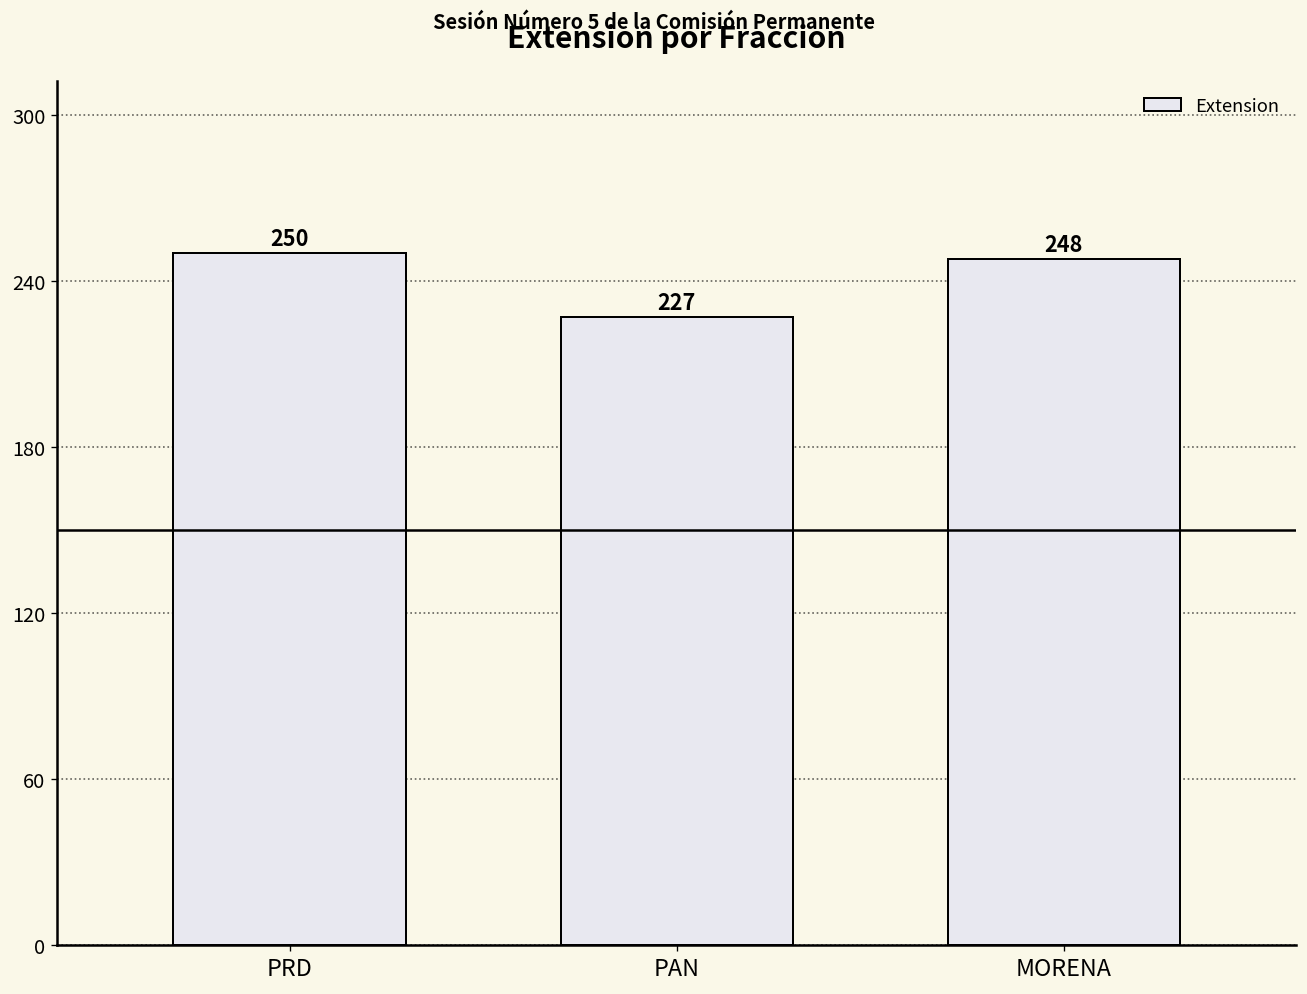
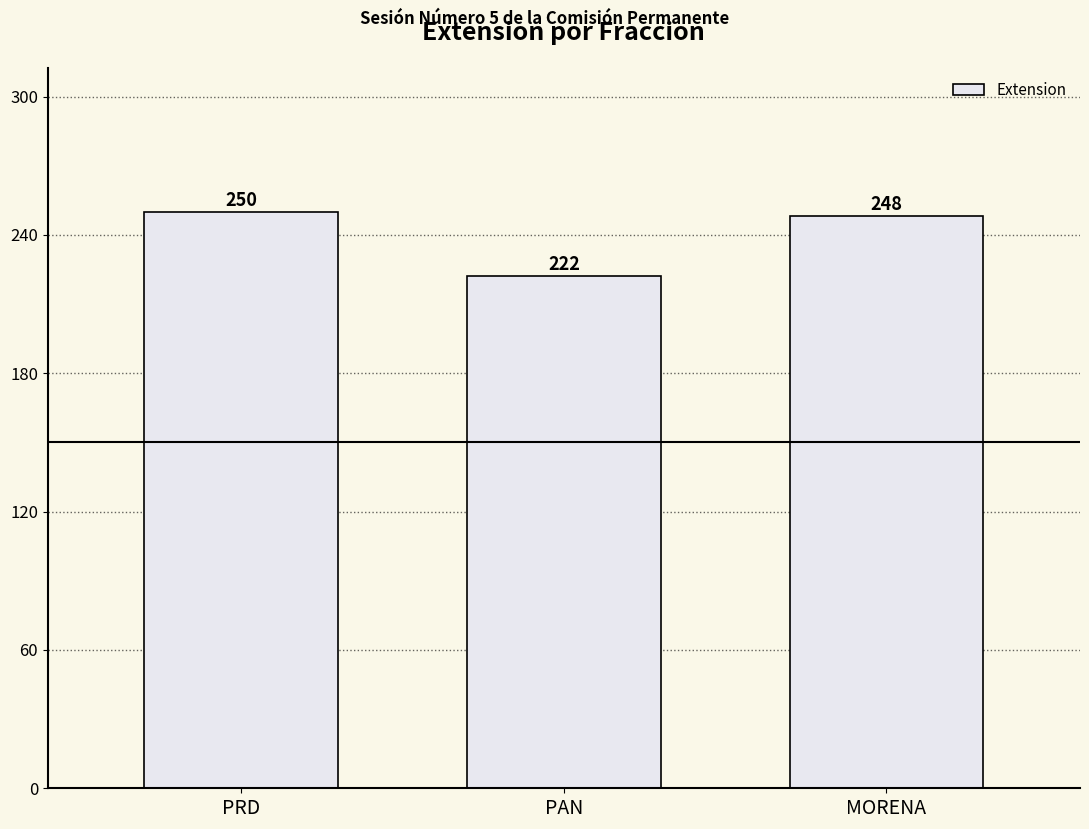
PAN: 227 -> 222
